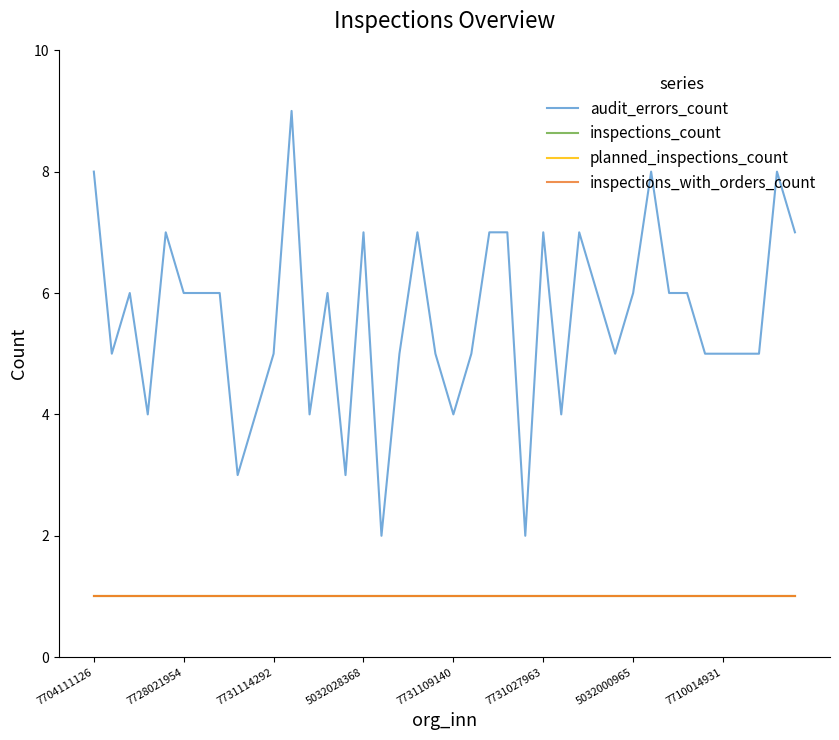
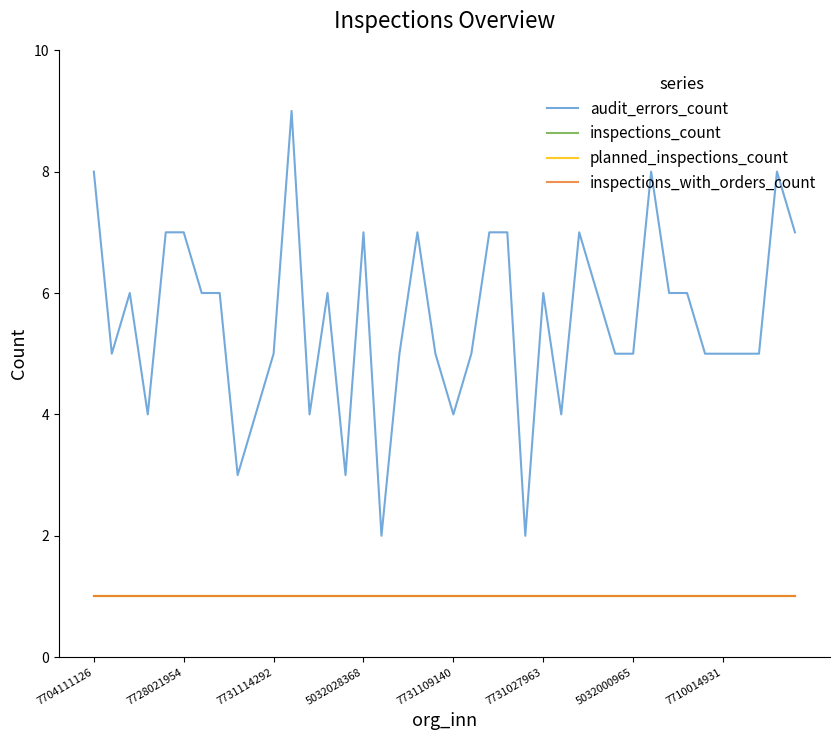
audit_errors_count, 7728021954: 6 -> 7
audit_errors_count, 7731027963: 7 -> 6
audit_errors_count, 5032000965: 6 -> 5
